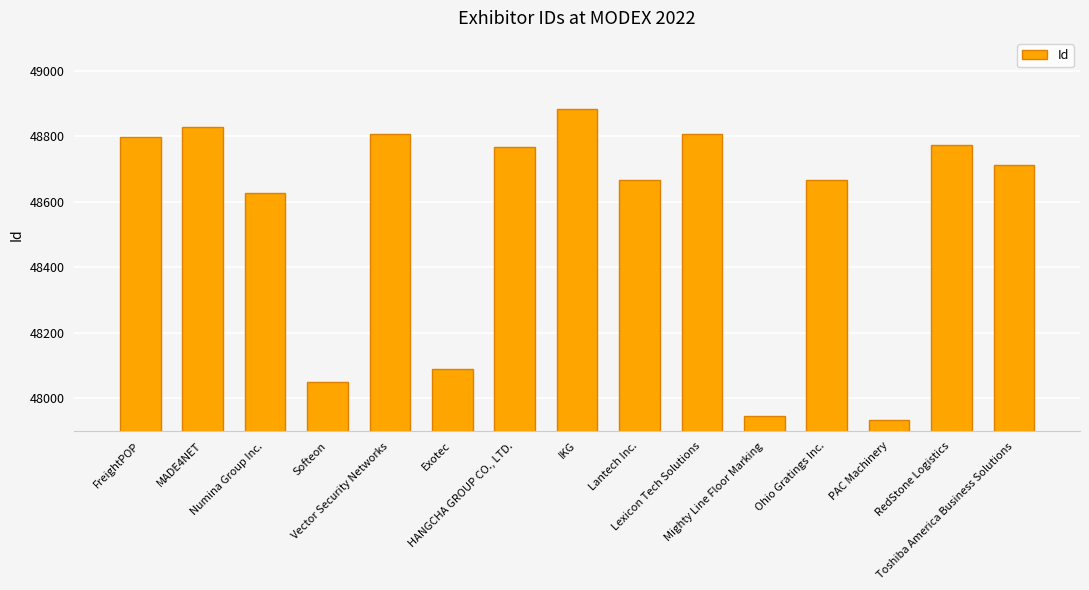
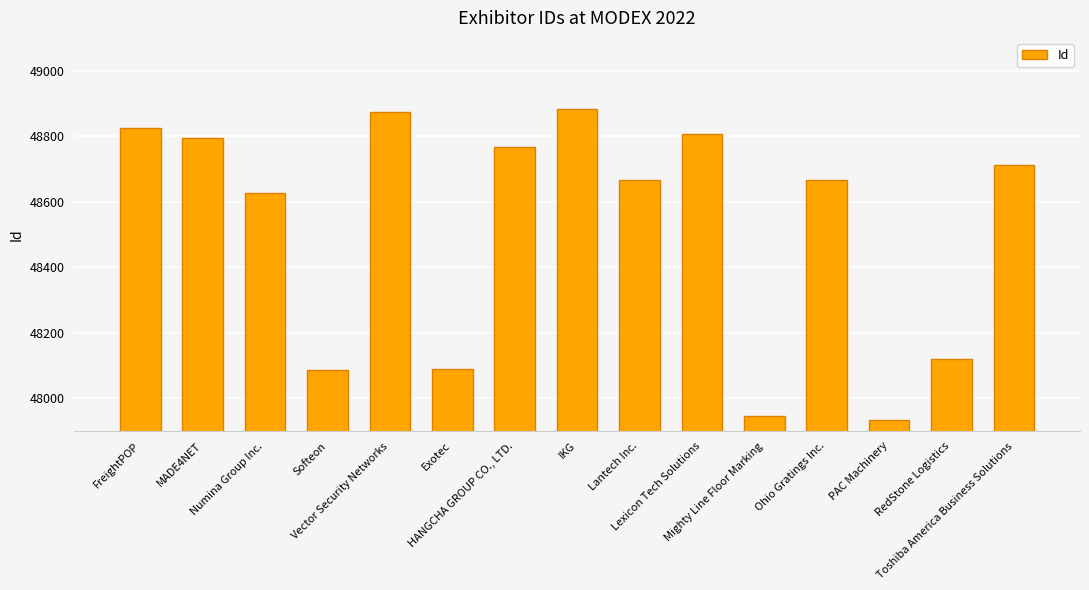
FreightPOP: 48800 -> 48820
MADE4NET: 48830 -> 48800
Softeon: 48050 -> 48090
Vector Security Networks: 48810 -> 48880
RedStone Logistics: 48770 -> 48120
